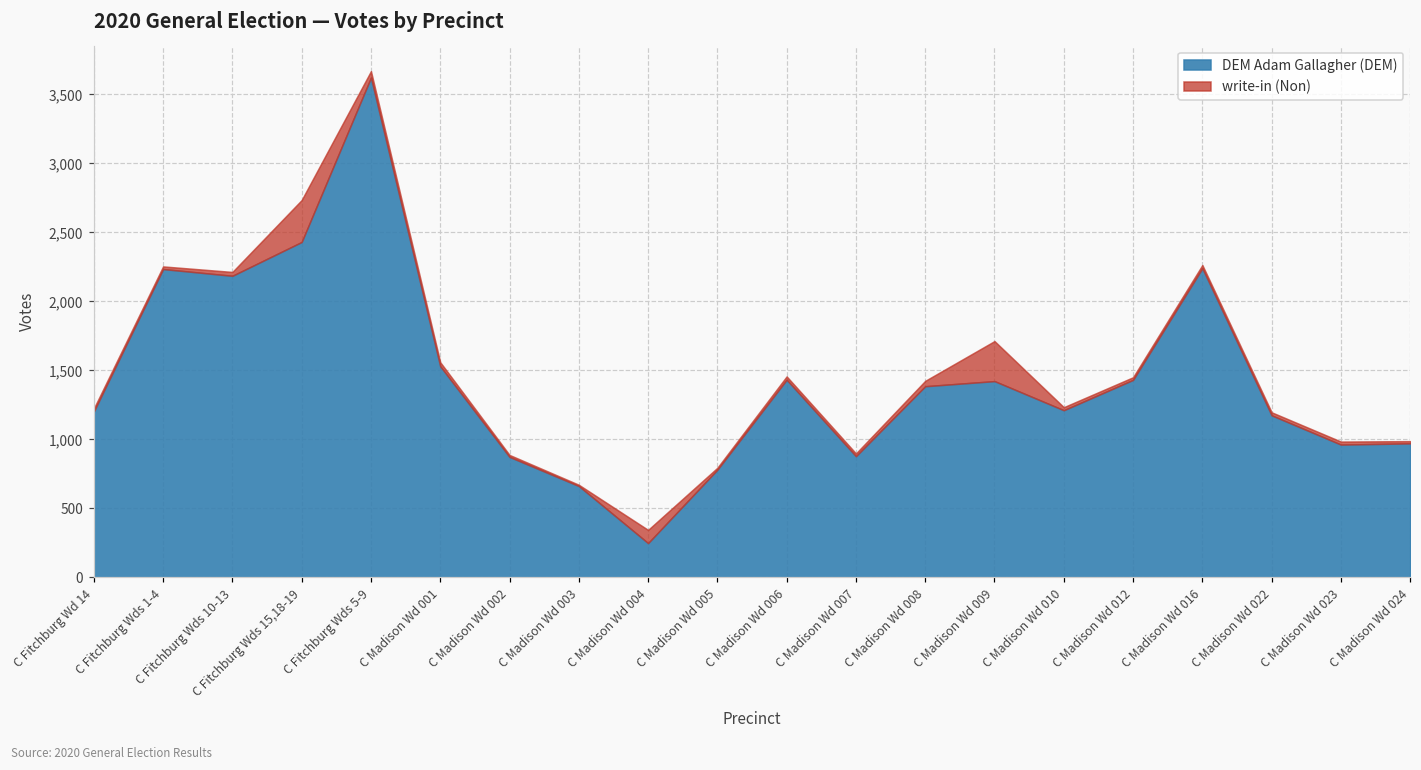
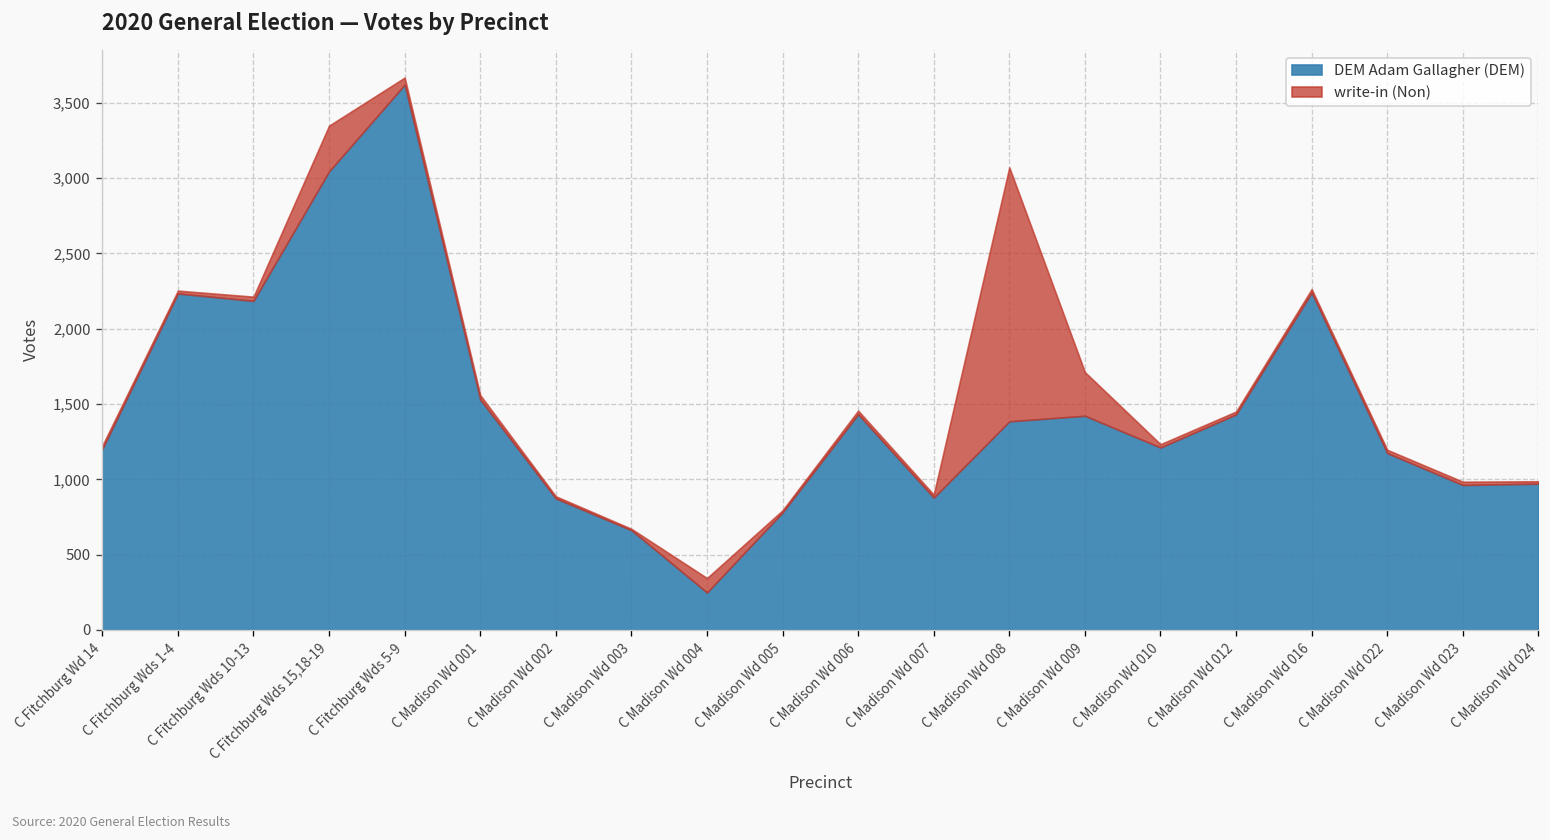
DEM Adam Gallagher (DEM), C Fitchburg Wds 15,18-19: 2,430 -> 3,050
write-in (Non), C Madison Wd 008: 40 -> 1,690
